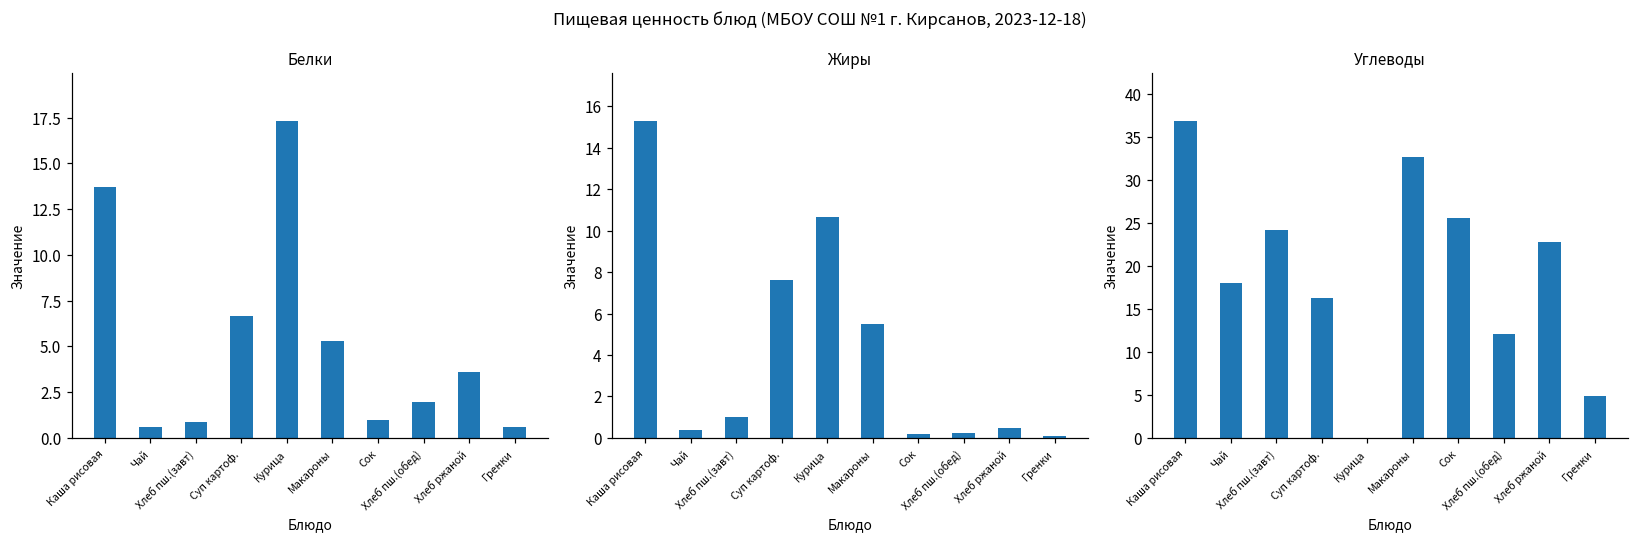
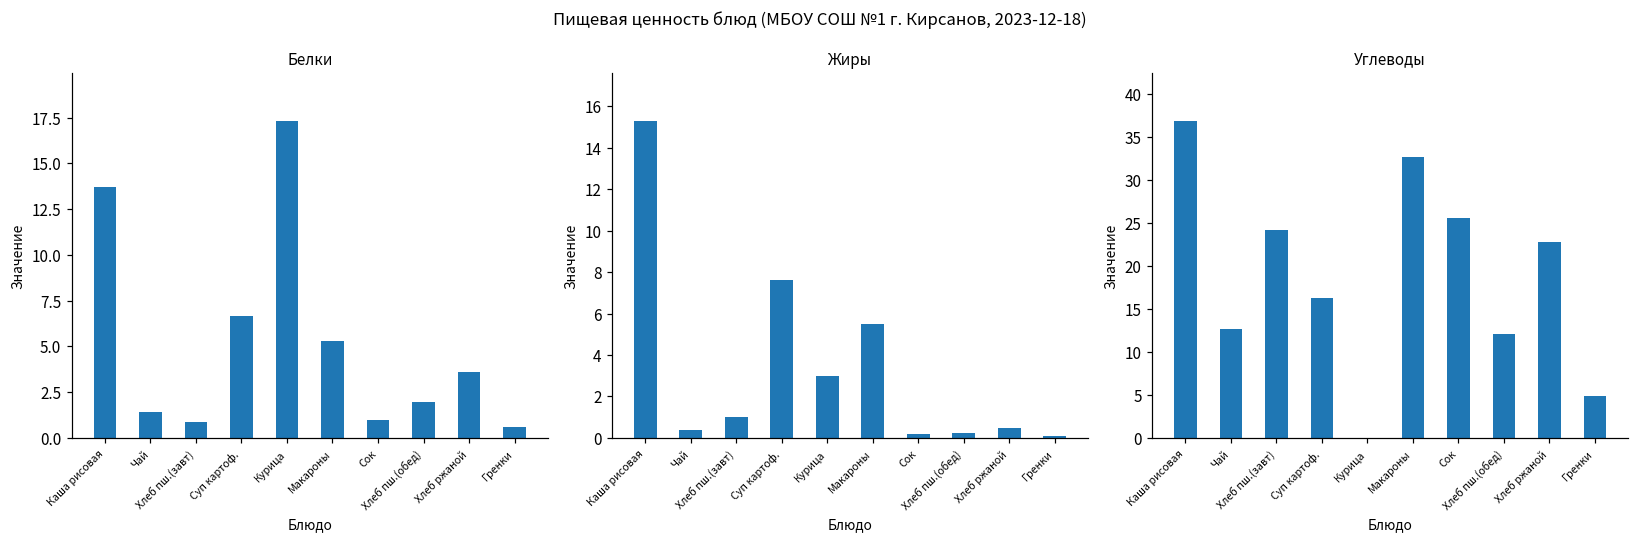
Белки, Чай: 0.6 -> 1.4
Жиры, Курица: 10.7 -> 3.0
Углеводы, Чай: 18 -> 13
